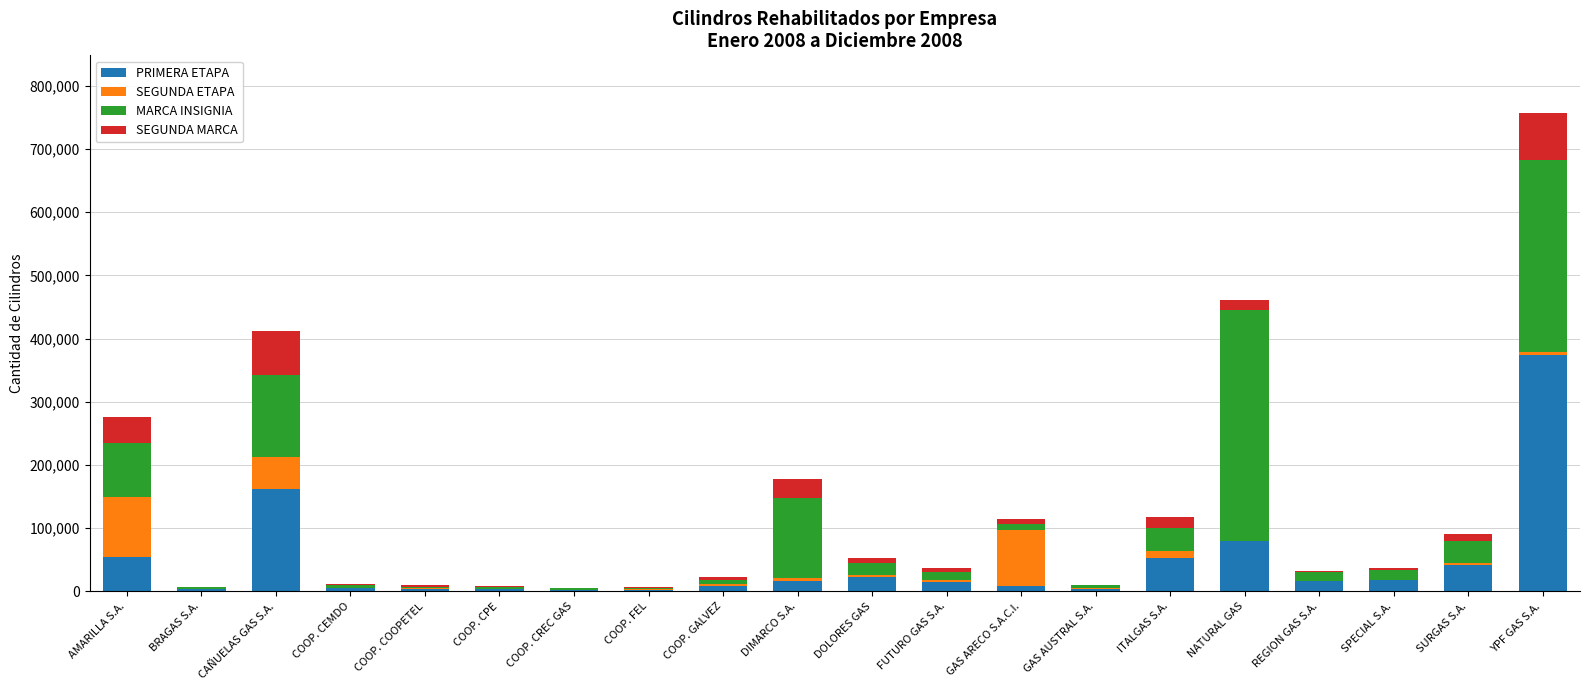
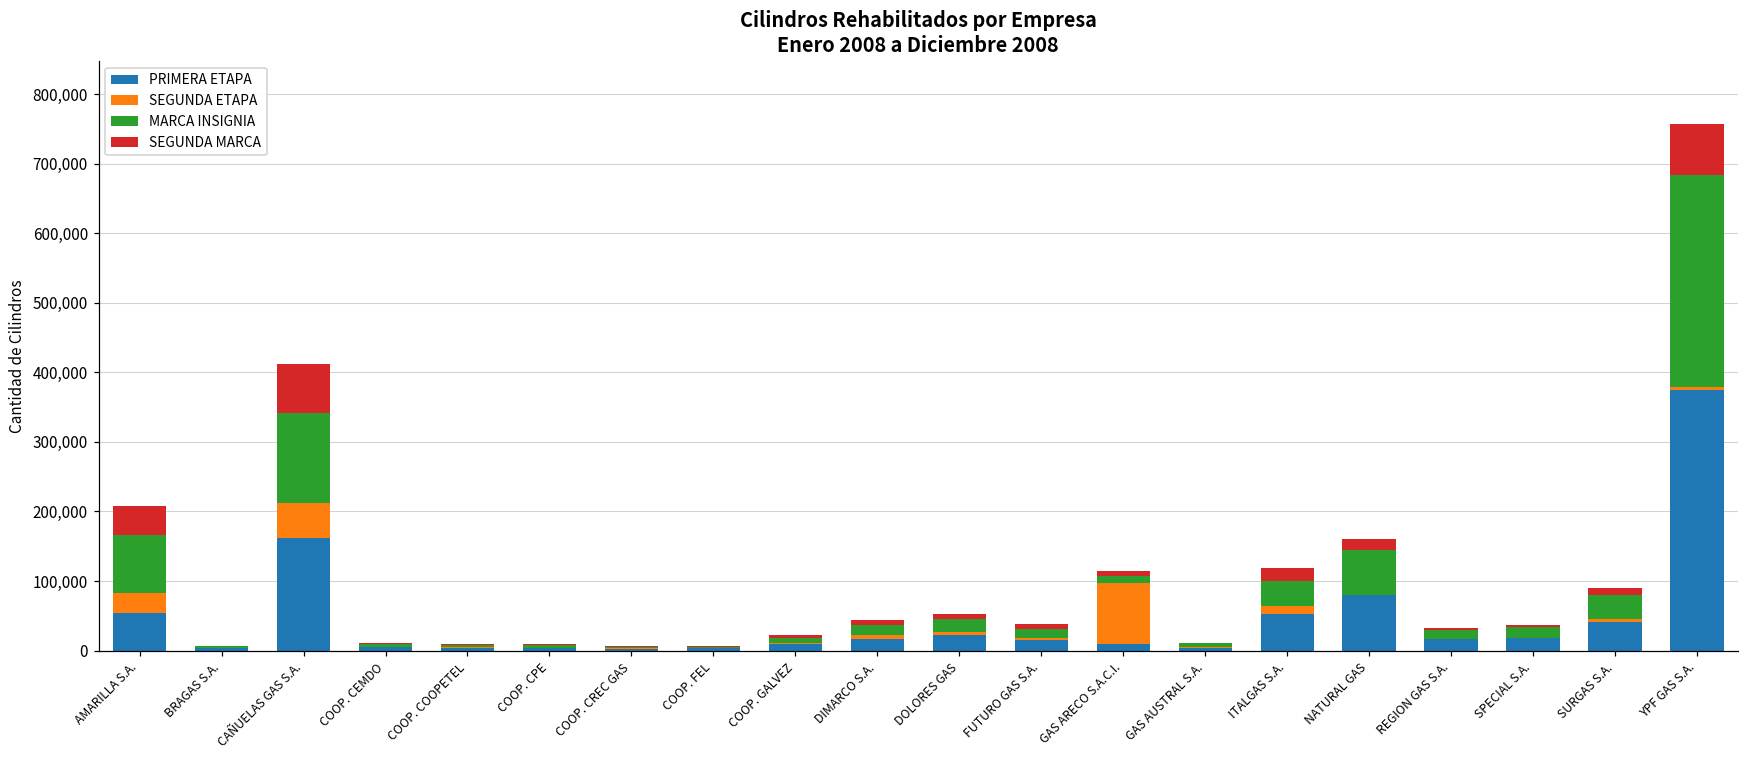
SEGUNDA ETAPA, AMARILLA S.A.: 100,000 -> 30,000
MARCA INSIGNIA, DIMARCO S.A.: 130,000 -> 10,000
SEGUNDA MARCA, DIMARCO S.A.: 30,000 -> 10,000
MARCA INSIGNIA, NATURAL GAS: 370,000 -> 60,000
